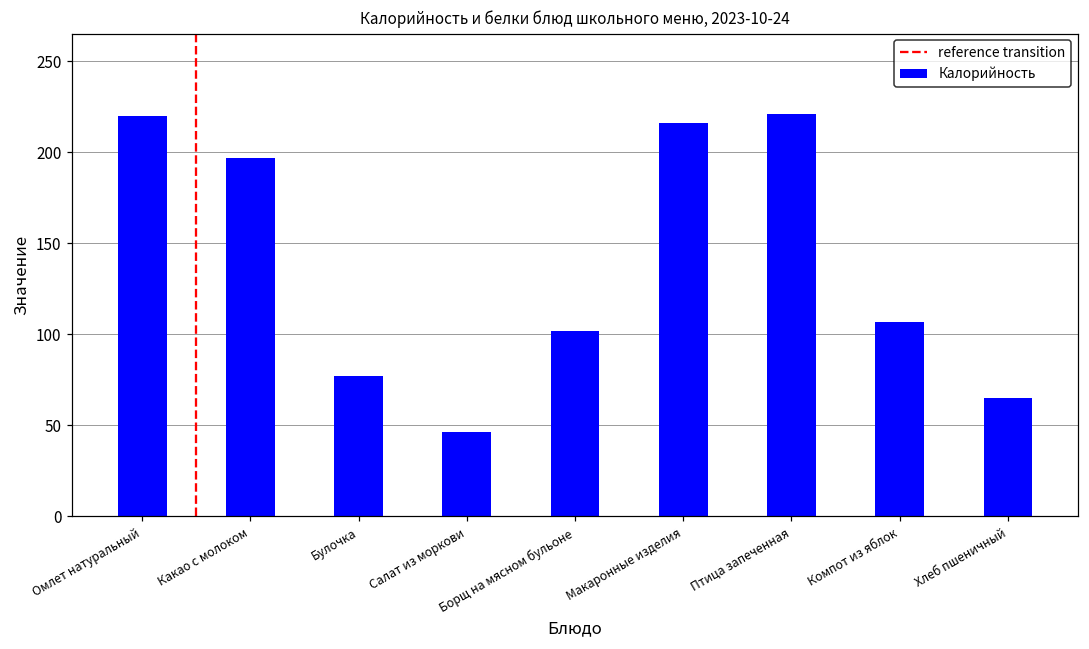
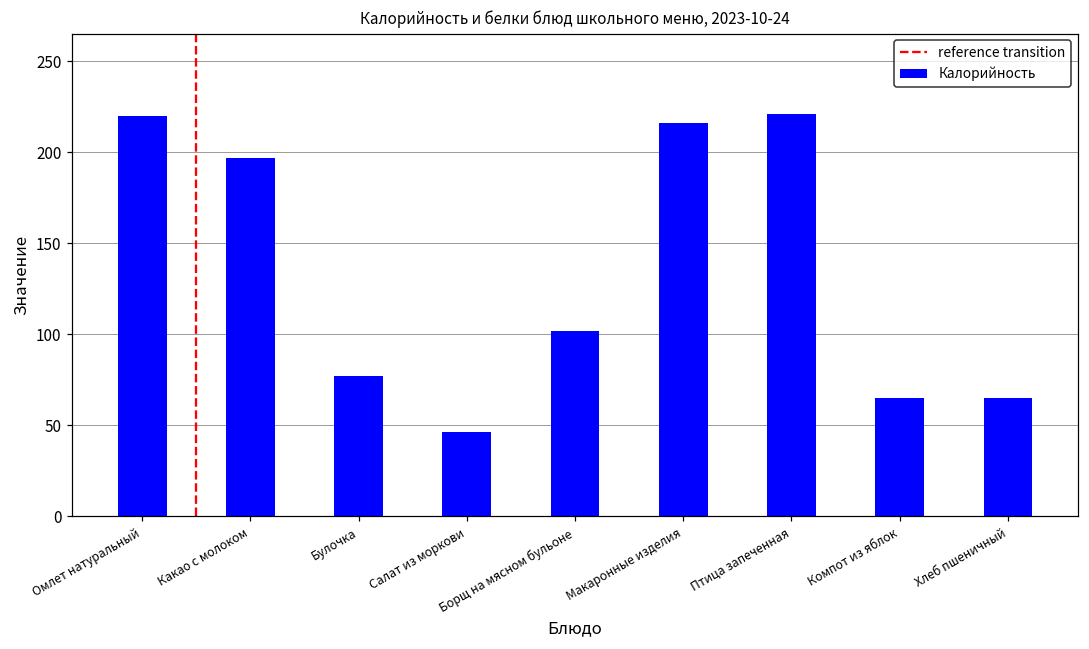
Компот из яблок: 107 -> 65
